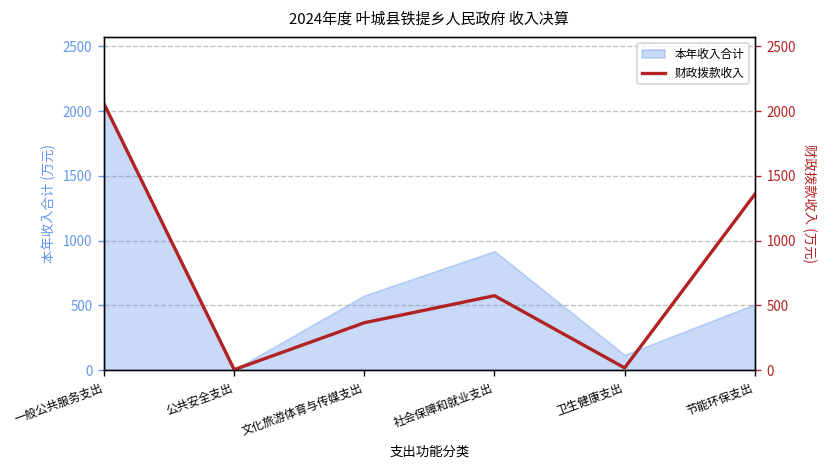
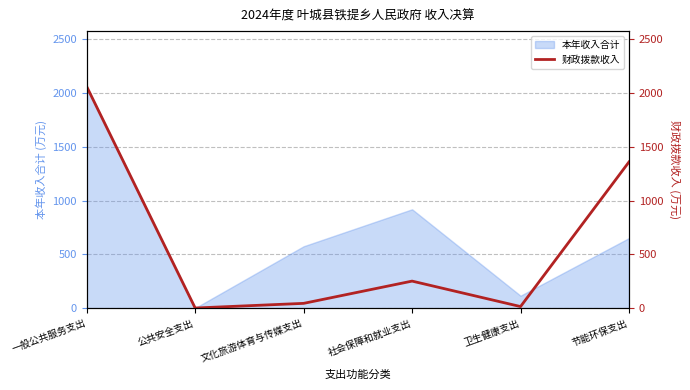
本年收入合计, 节能环保支出: 510 -> 650
财政拨款收入, 文化旅游体育与传媒支出: 370 -> 50
财政拨款收入, 社会保障和就业支出: 580 -> 250
